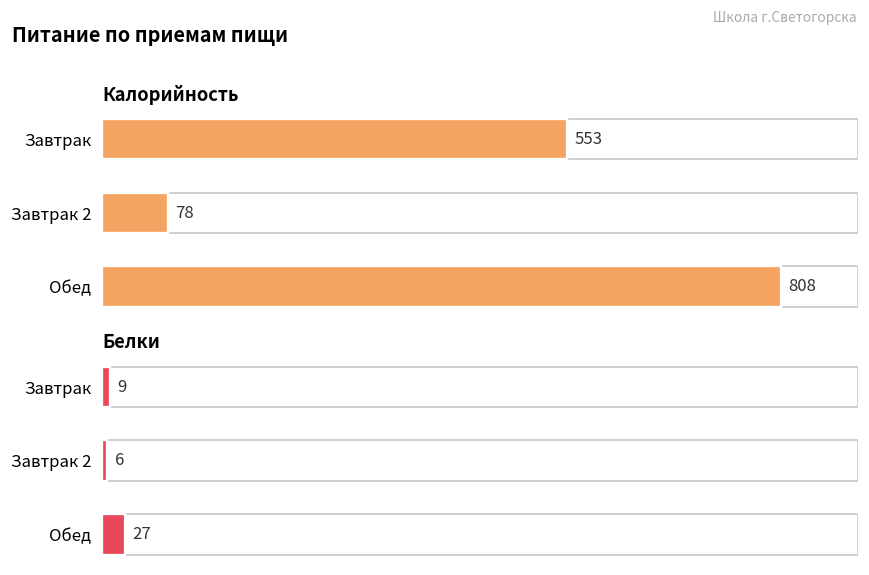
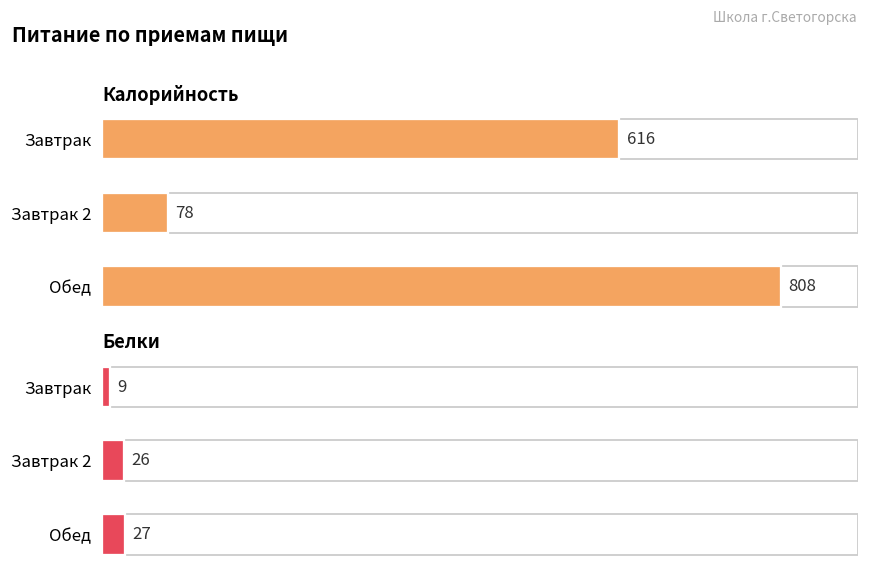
Калорийность, Завтрак: 553 -> 616
Белки, Завтрак 2: 6 -> 26
